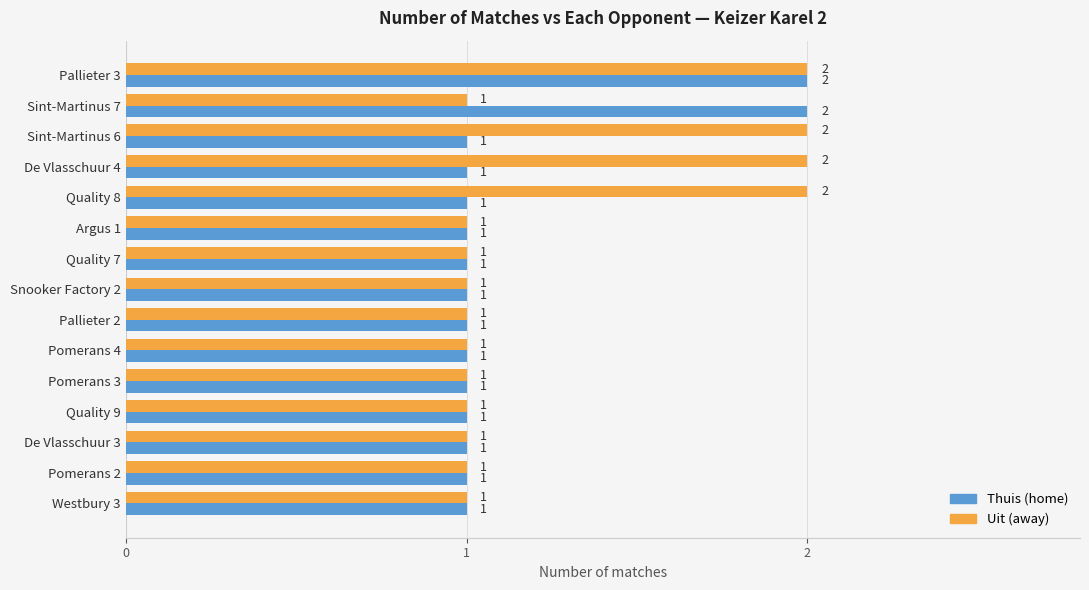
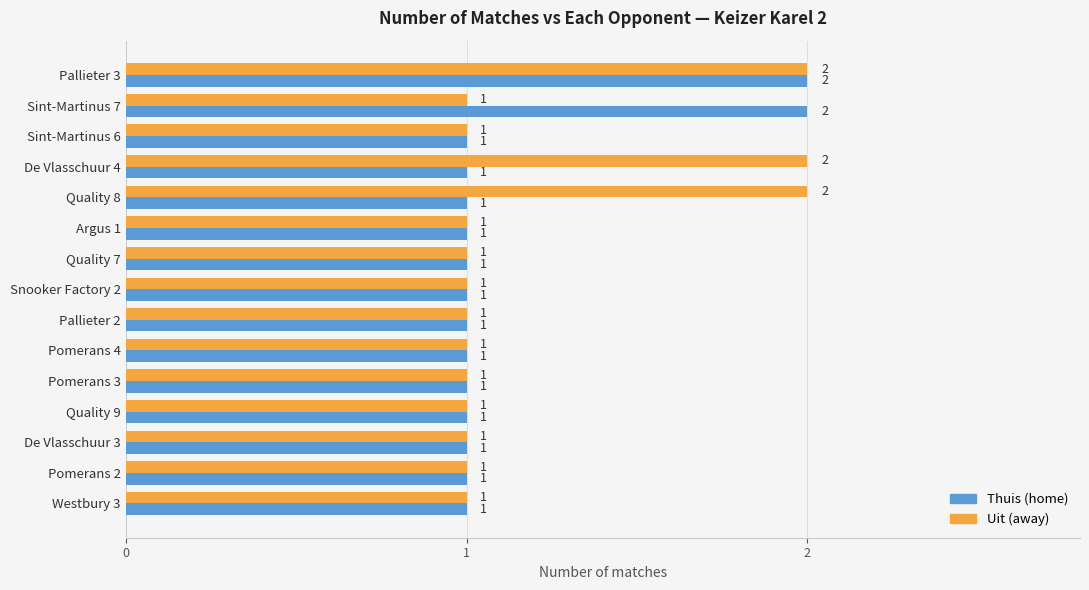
Uit (away), Sint-Martinus 6: 2 -> 1
